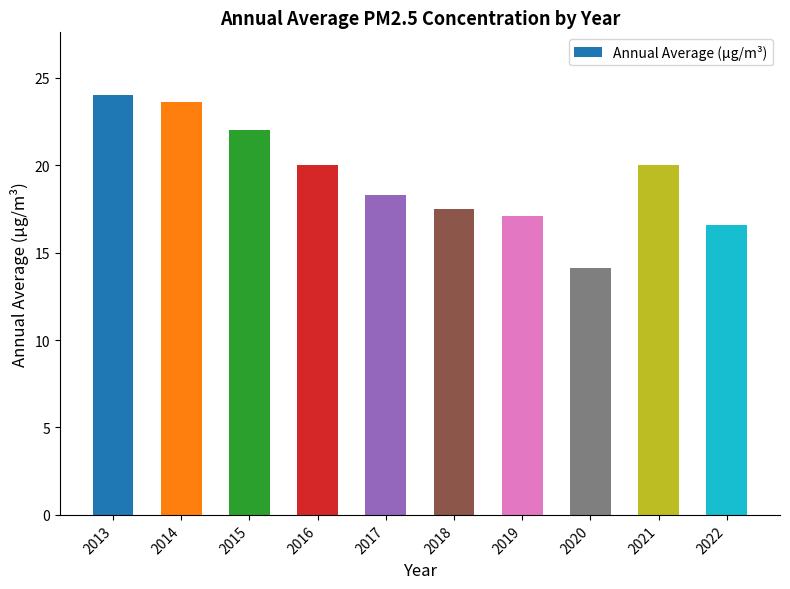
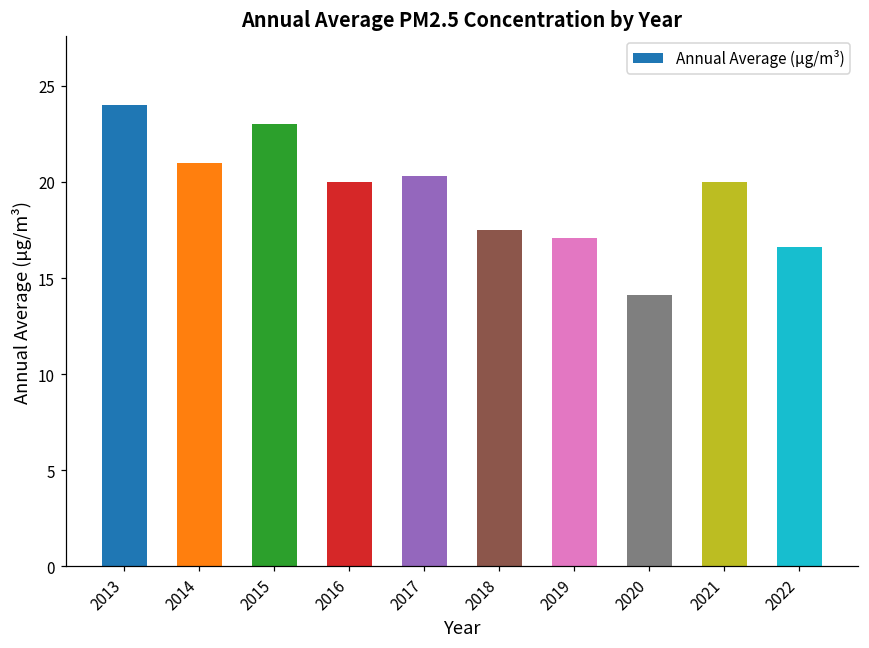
2014: 23.6 -> 21.0
2015: 22 -> 23
2017: 18.3 -> 20.3
